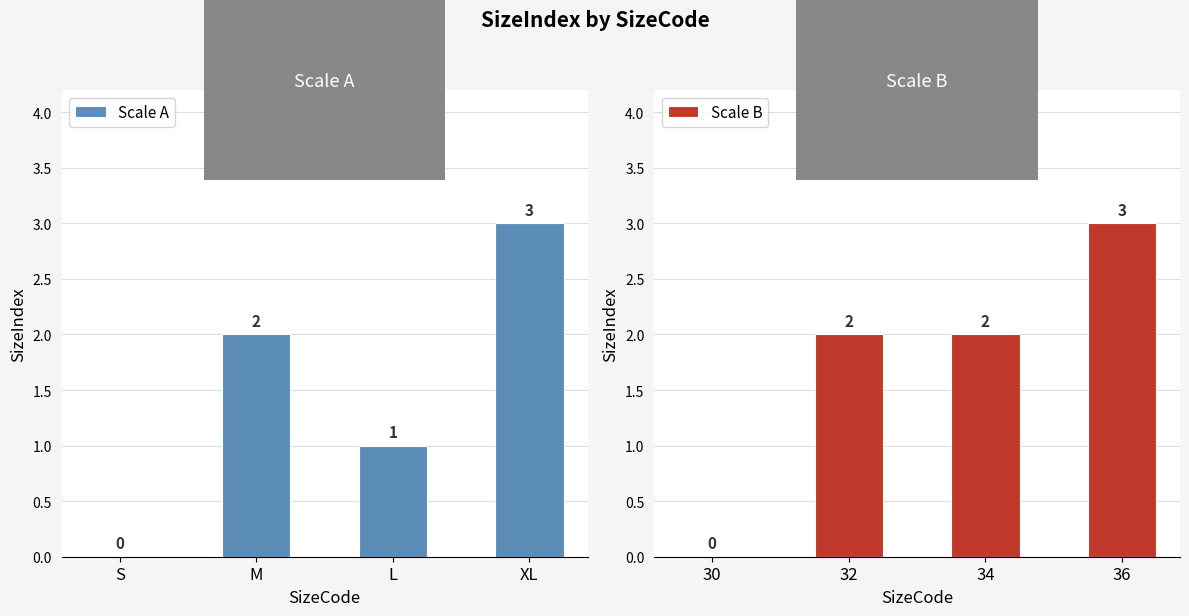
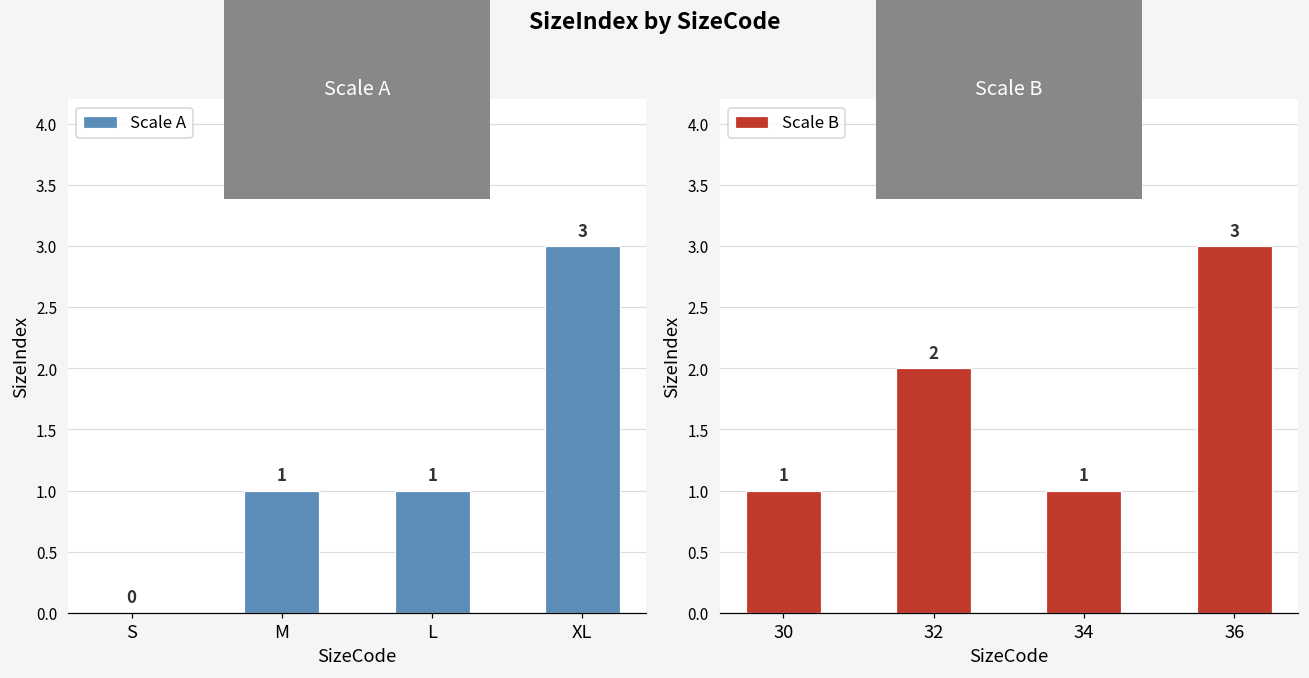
Scale A, M: 2 -> 1
Scale B, 30: 0 -> 1
Scale B, 34: 2 -> 1
